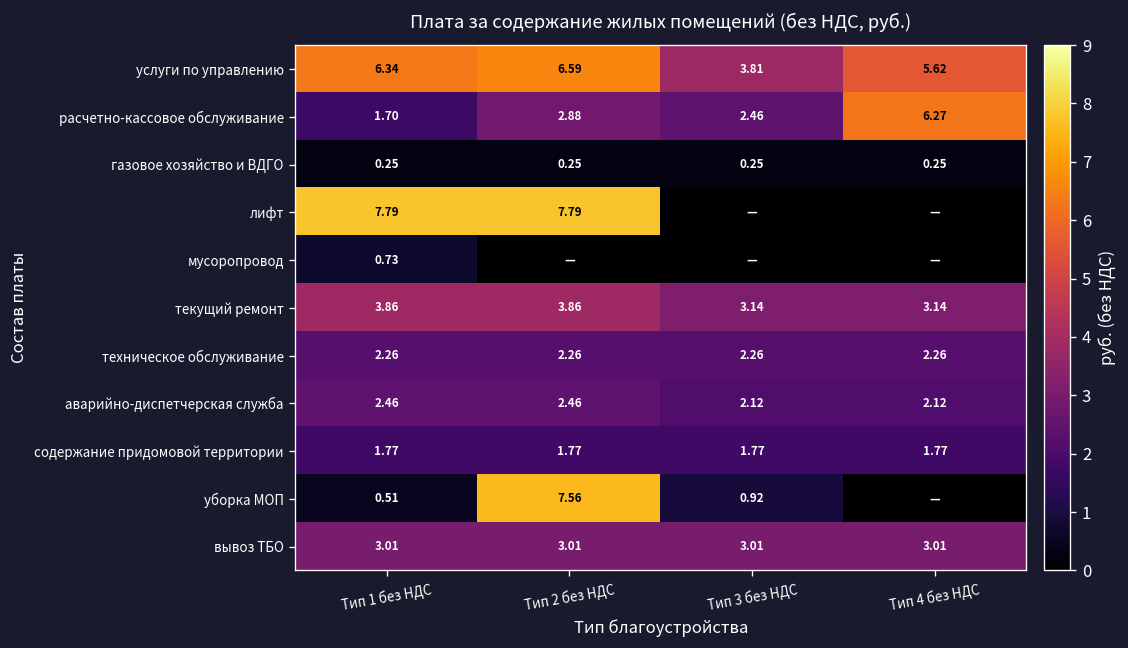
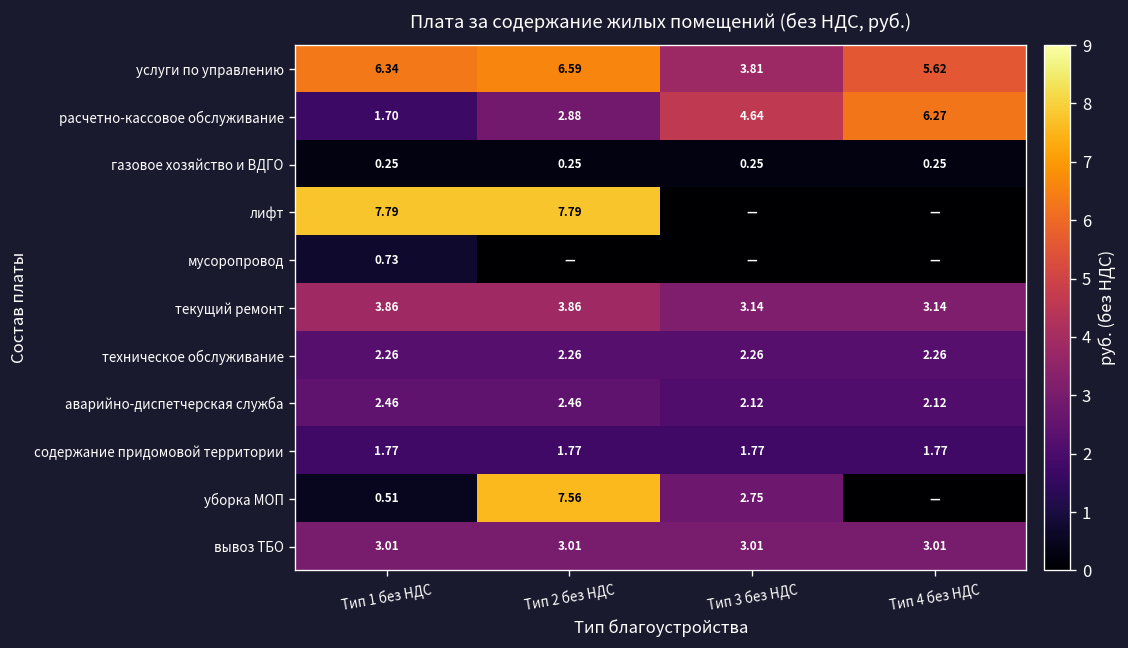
расчетно-кассовое обслуживание, Тип 3 без НДС: 2.46 -> 4.64
уборка МОП, Тип 3 без НДС: 0.92 -> 2.75
